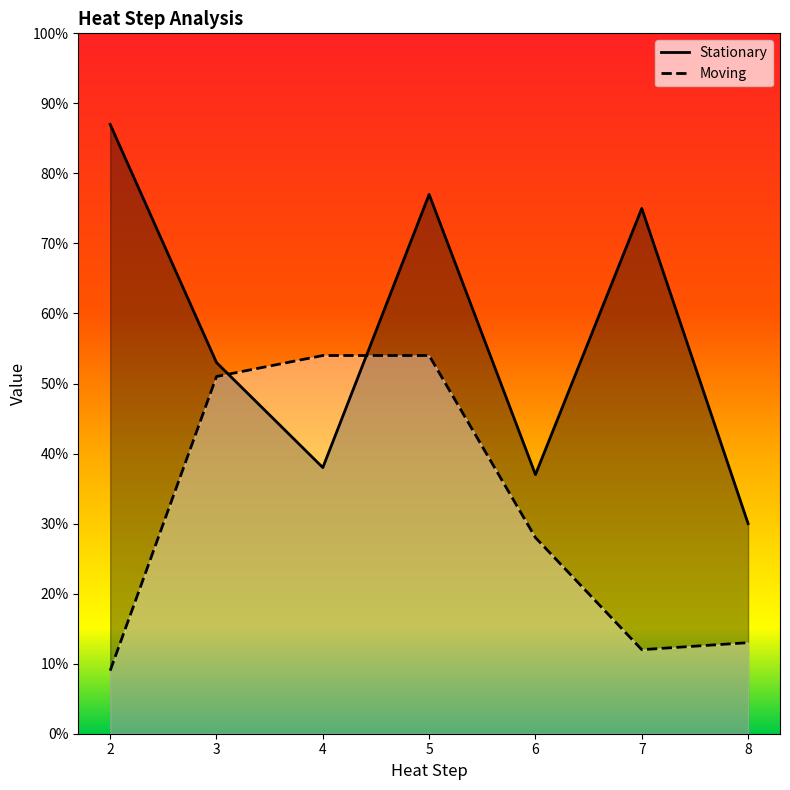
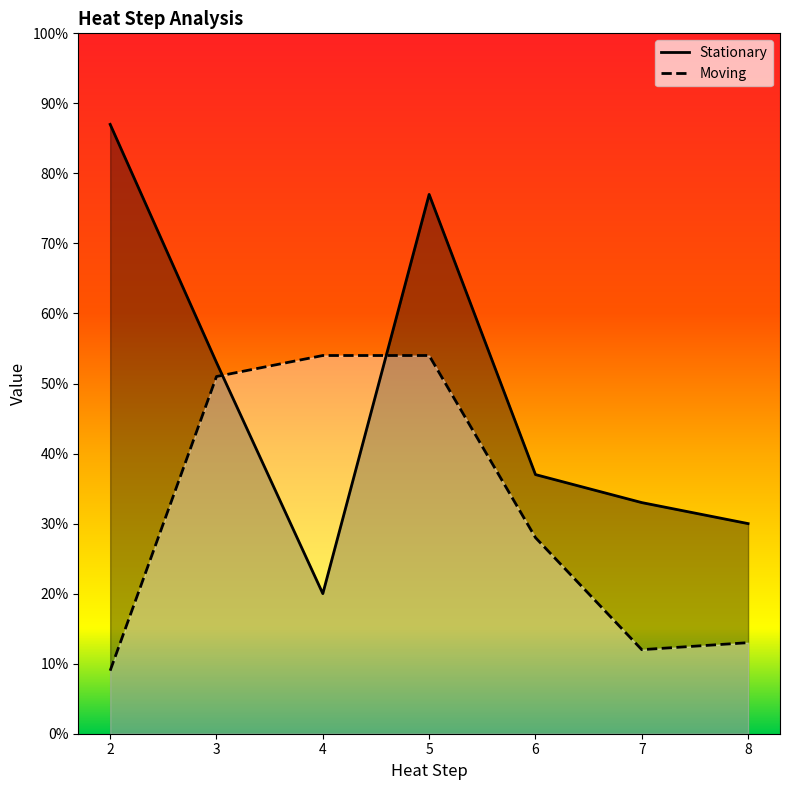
Stationary, 4: 38% -> 20%
Stationary, 7: 75% -> 33%
